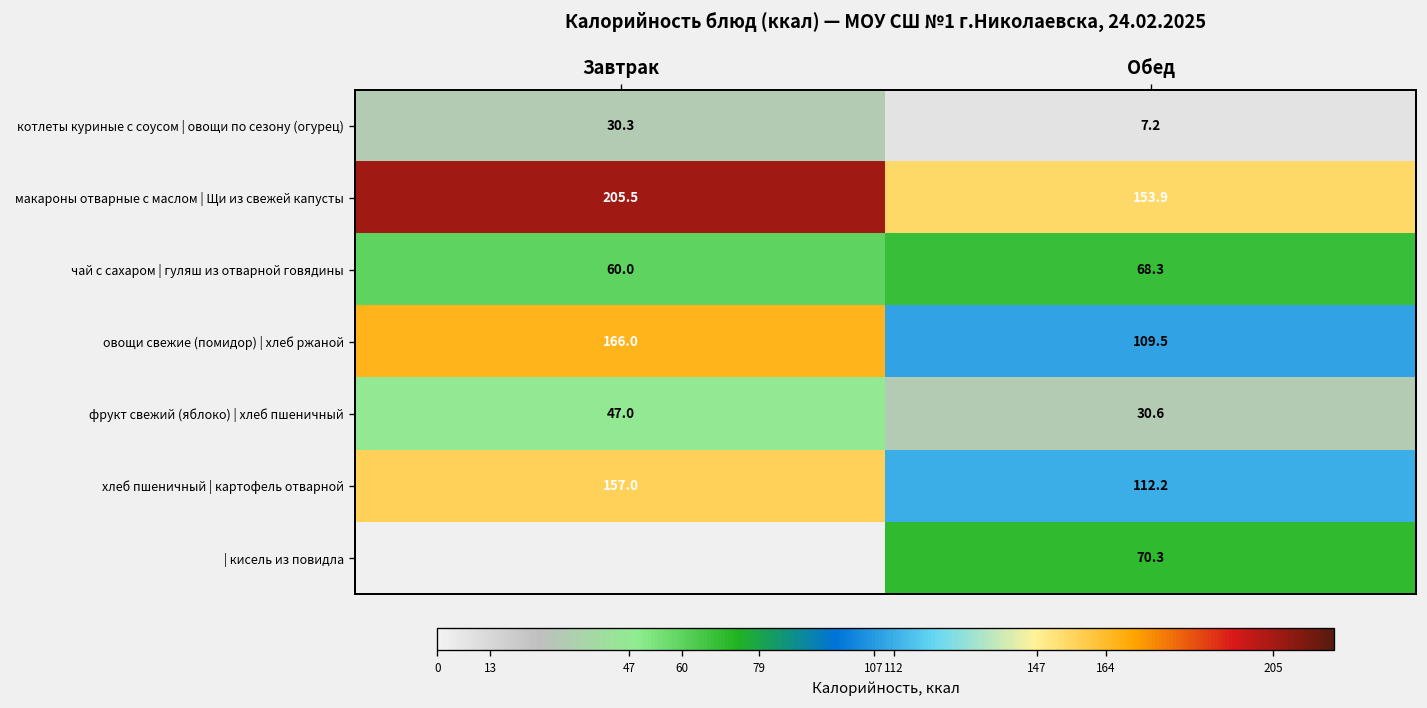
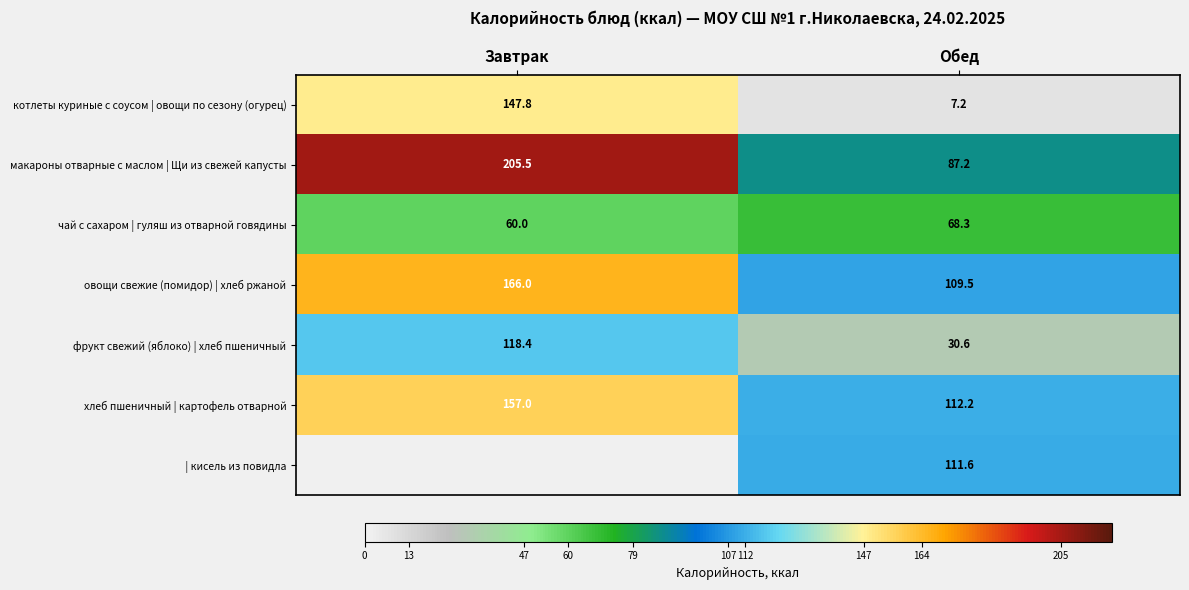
котлеты куриные с соусом | овощи по сезону (огурец), Завтрак: 30.3 -> 147.8
макароны отварные с маслом | Щи из свежей капусты, Обед: 153.9 -> 87.2
фрукт свежий (яблоко) | хлеб пшеничный, Завтрак: 47.0 -> 118.4
| кисель из повидла, Обед: 70.3 -> 111.6
